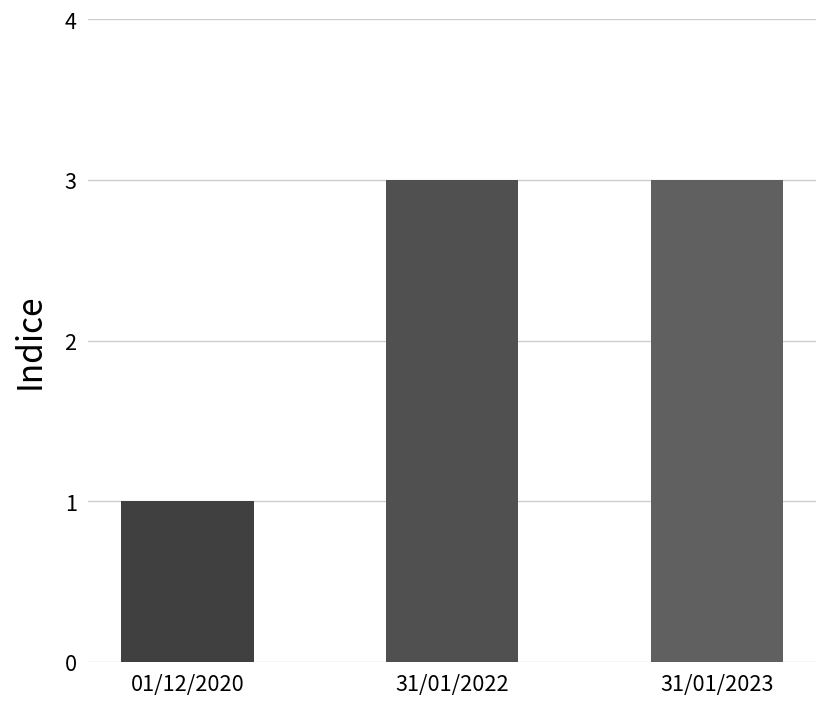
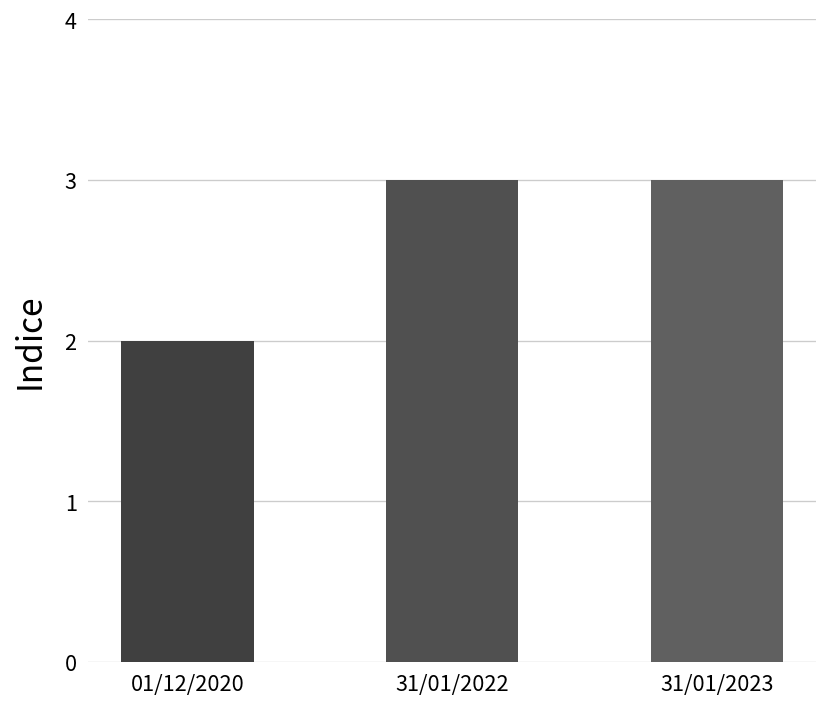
01/12/2020: 1 -> 2
